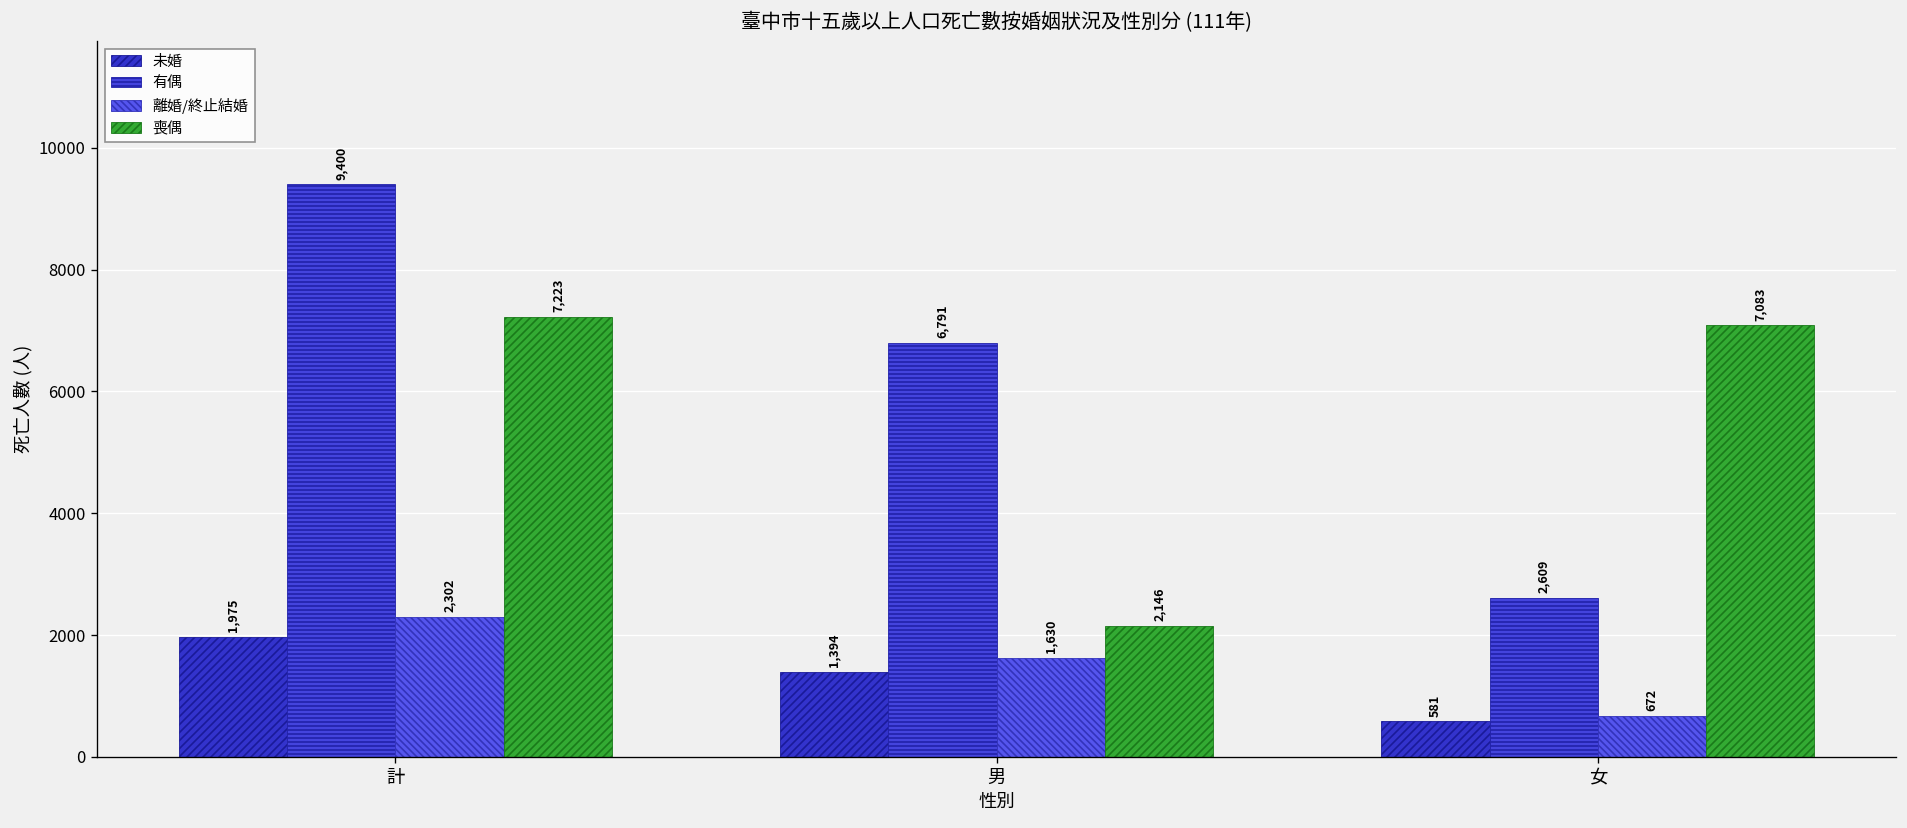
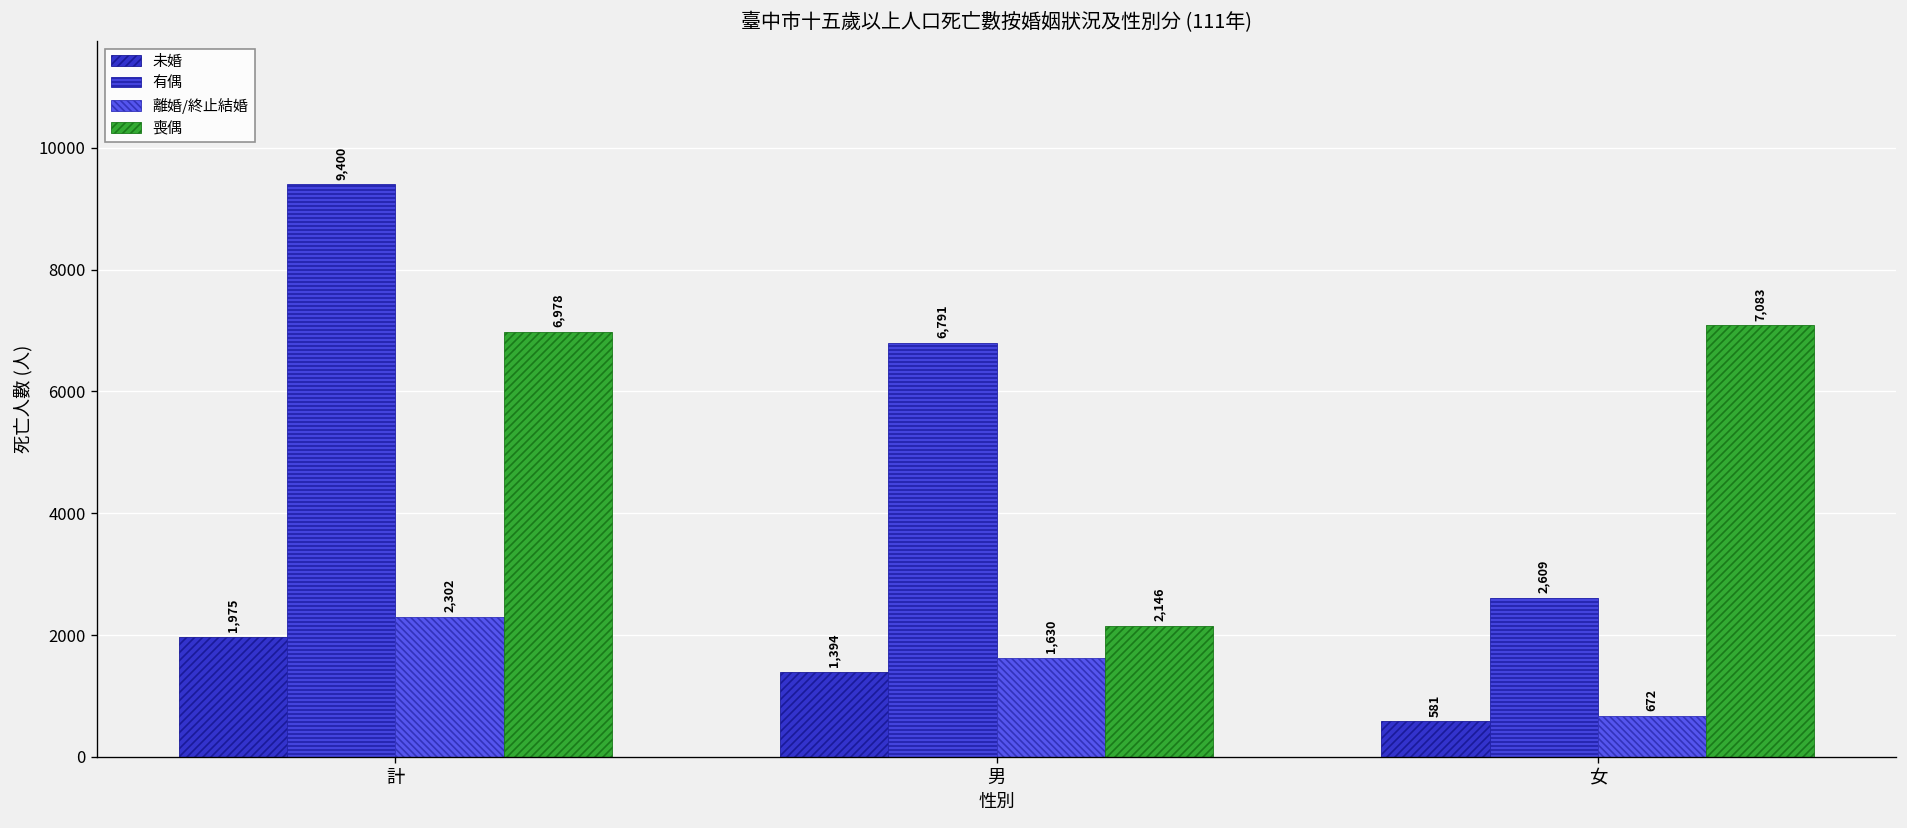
喪偶, 計: 7,223 -> 6,978
